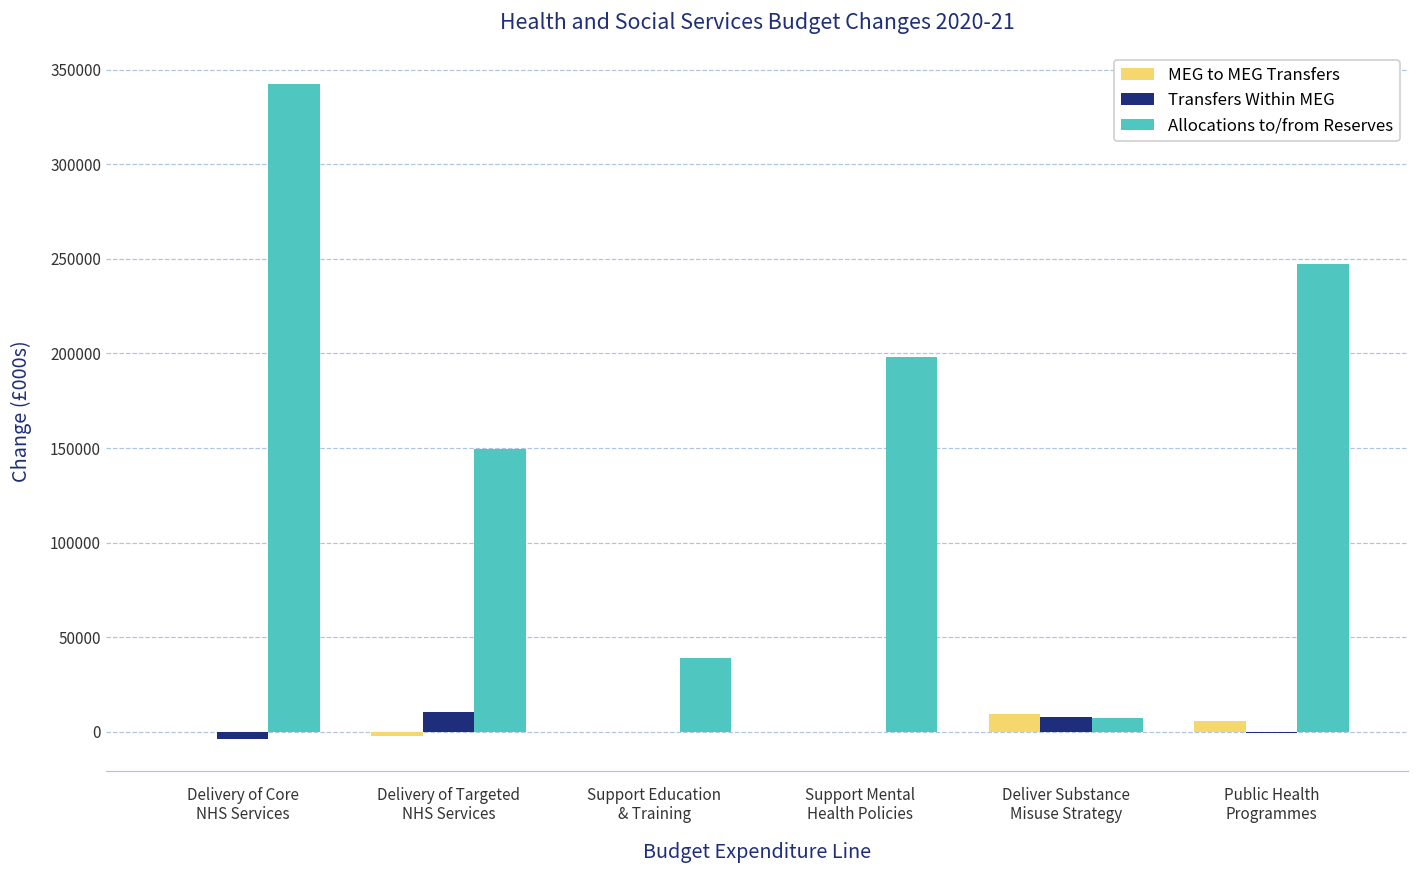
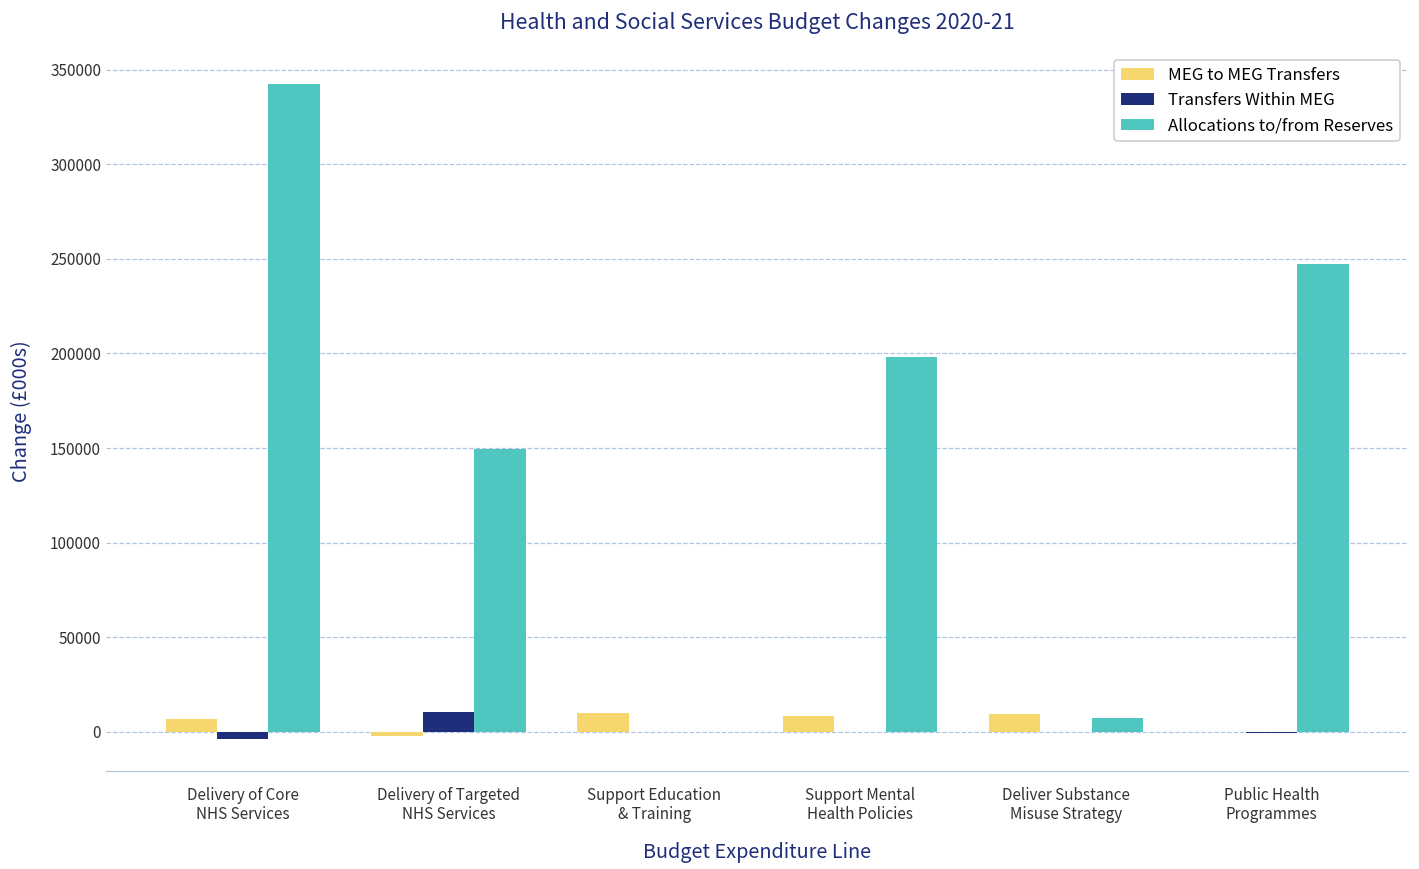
MEG to MEG Transfers, Delivery of Core NHS Services: 0 -> 7000
MEG to MEG Transfers, Support Education & Training: 0 -> 10000
Allocations to/from Reserves, Support Education & Training: 39000 -> 0
MEG to MEG Transfers, Support Mental Health Policies: 0 -> 9000
Transfers Within MEG, Deliver Substance Misuse Strategy: 8000 -> 0
MEG to MEG Transfers, Public Health Programmes: 6000 -> 0
